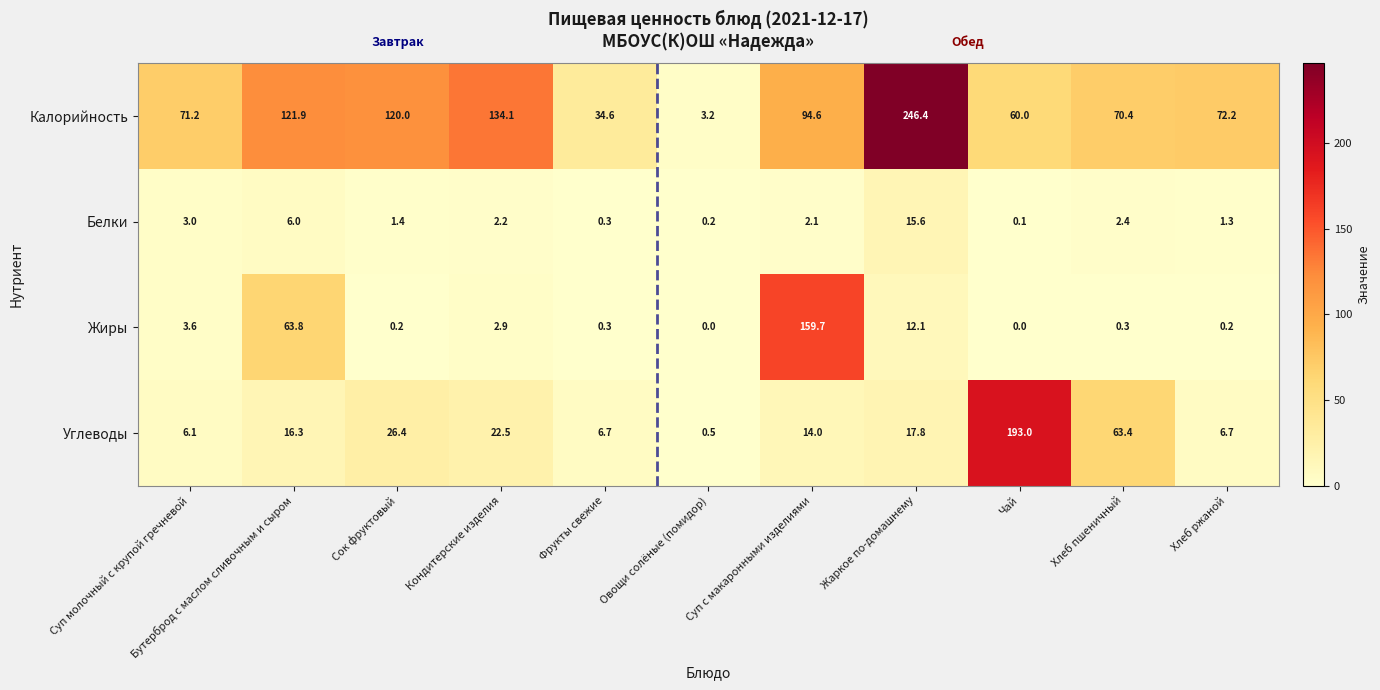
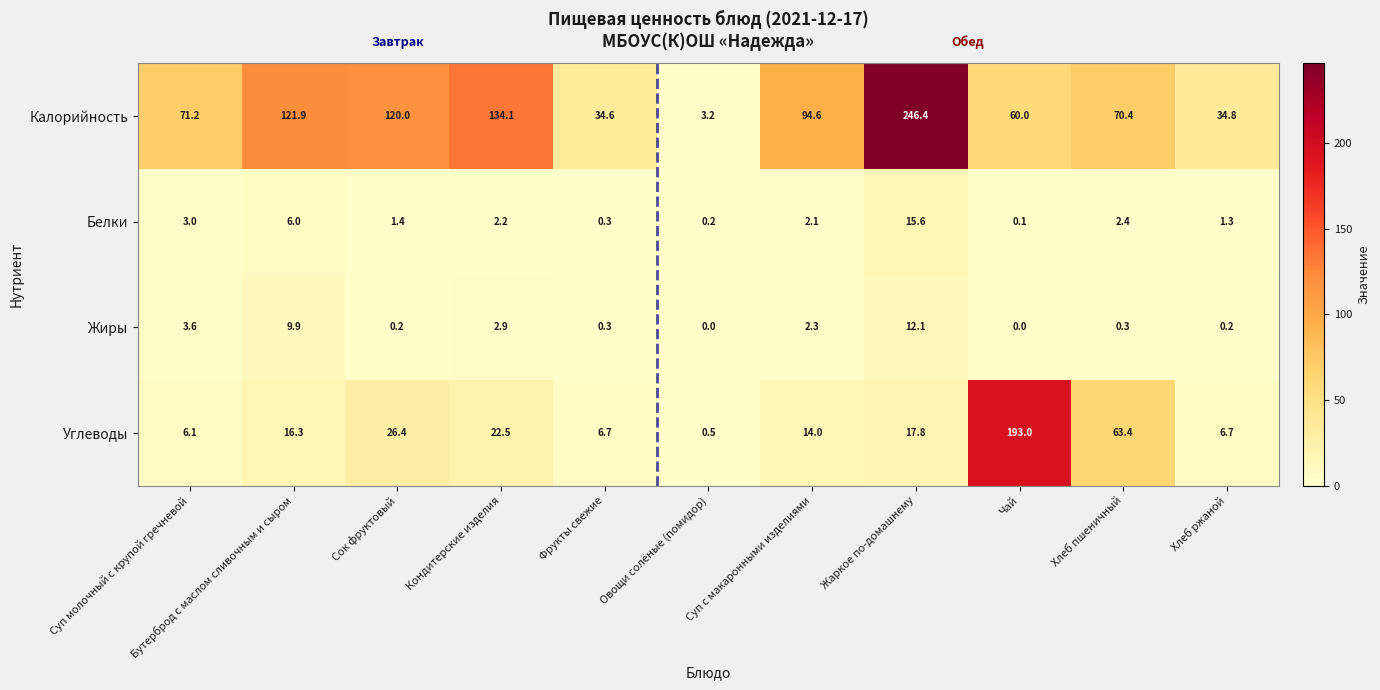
Калорийность, Хлеб ржаной: 72.2 -> 34.8
Жиры, Бутерброд с маслом сливочным и сыром: 63.8 -> 9.9
Жиры, Суп с макаронными изделиями: 159.7 -> 2.3
